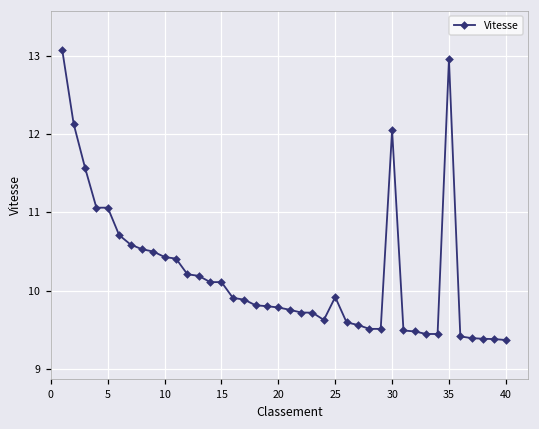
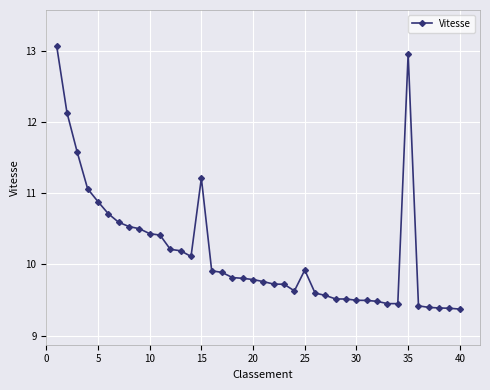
5: 11.1 -> 10.9
15: 10.1 -> 11.2
30: 12.1 -> 9.5
